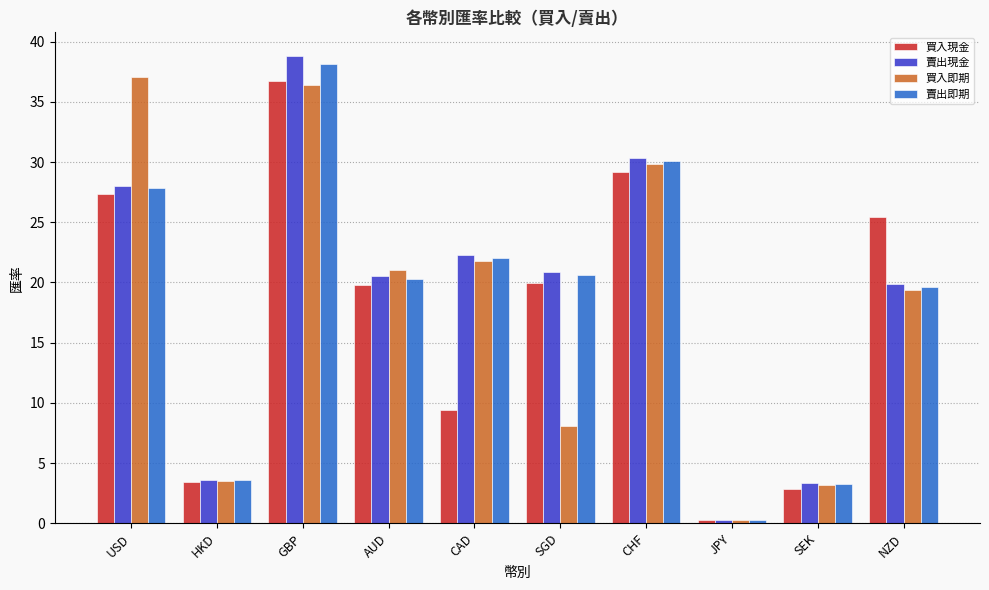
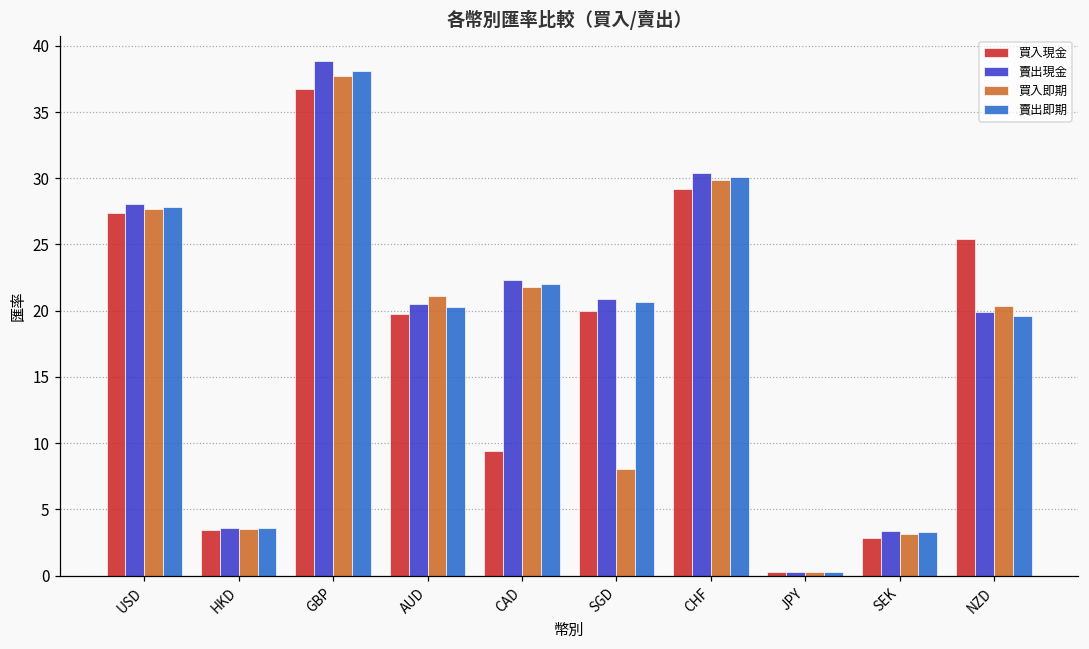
買入即期, USD: 37.1 -> 27.7
買入即期, GBP: 36.4 -> 37.7
買入即期, NZD: 19.4 -> 20.4
